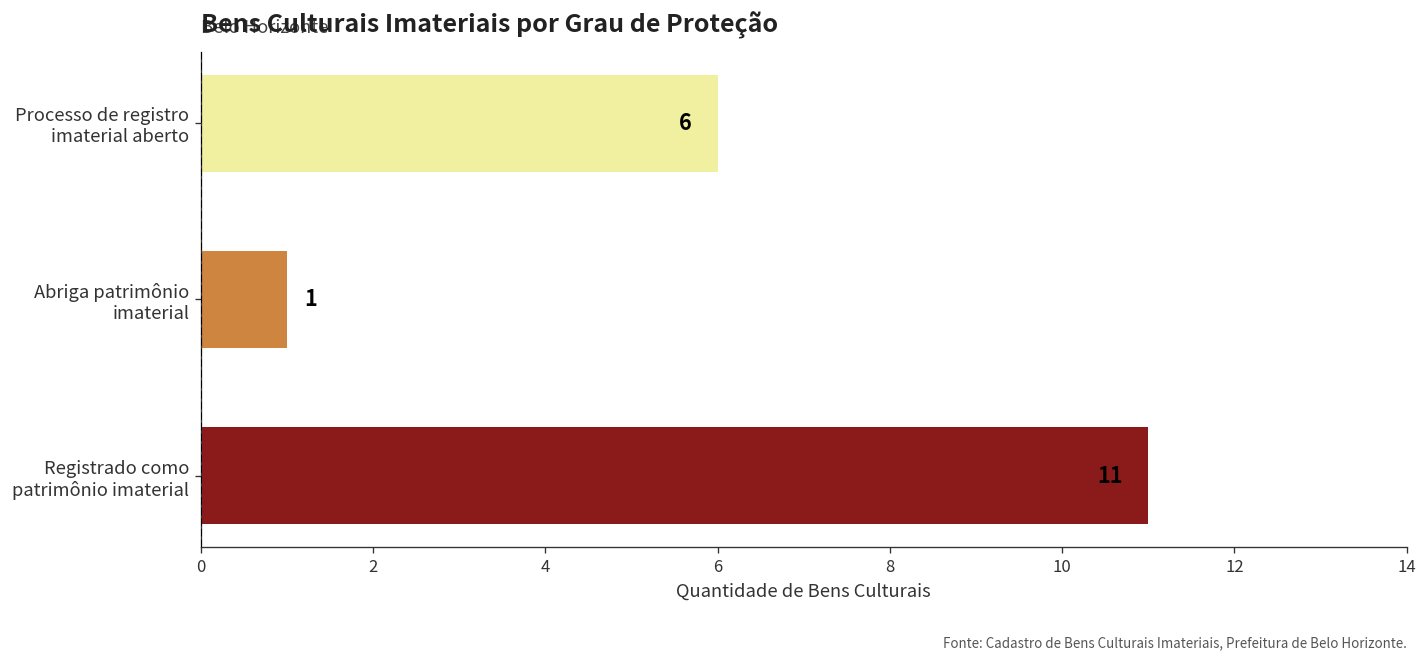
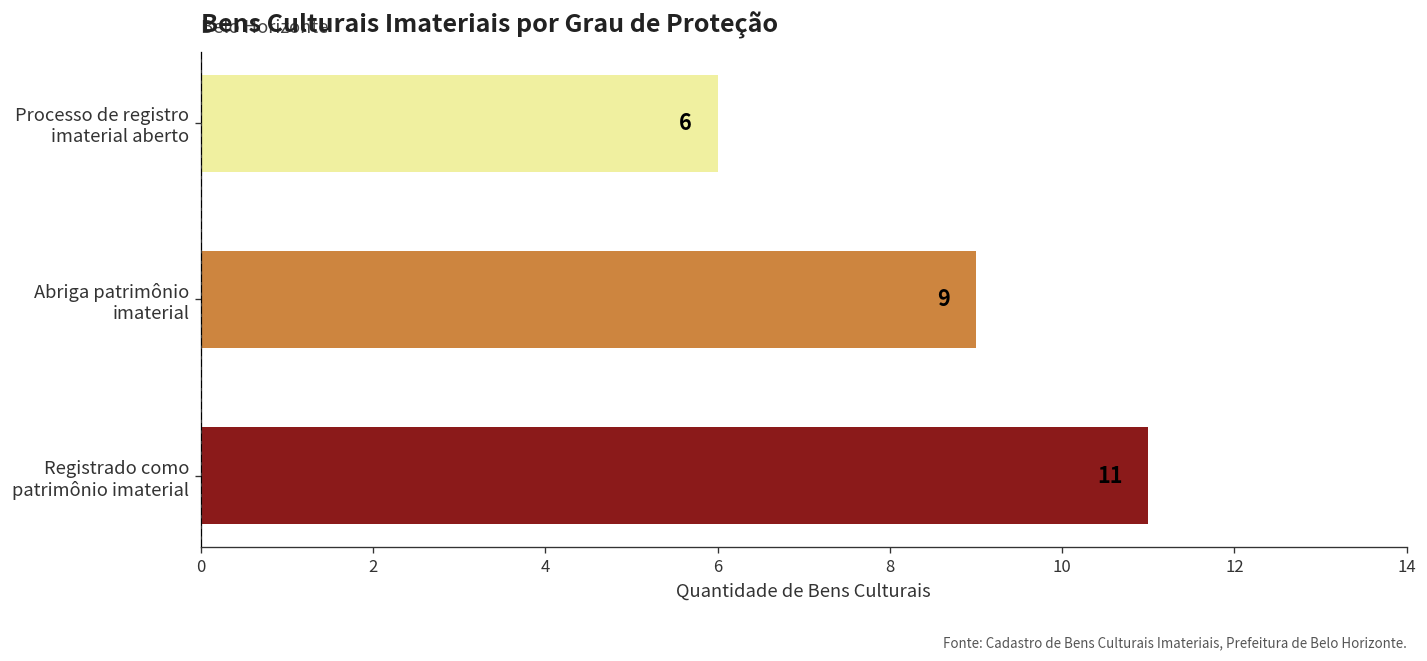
Abriga patrimônio imaterial: 1 -> 9
